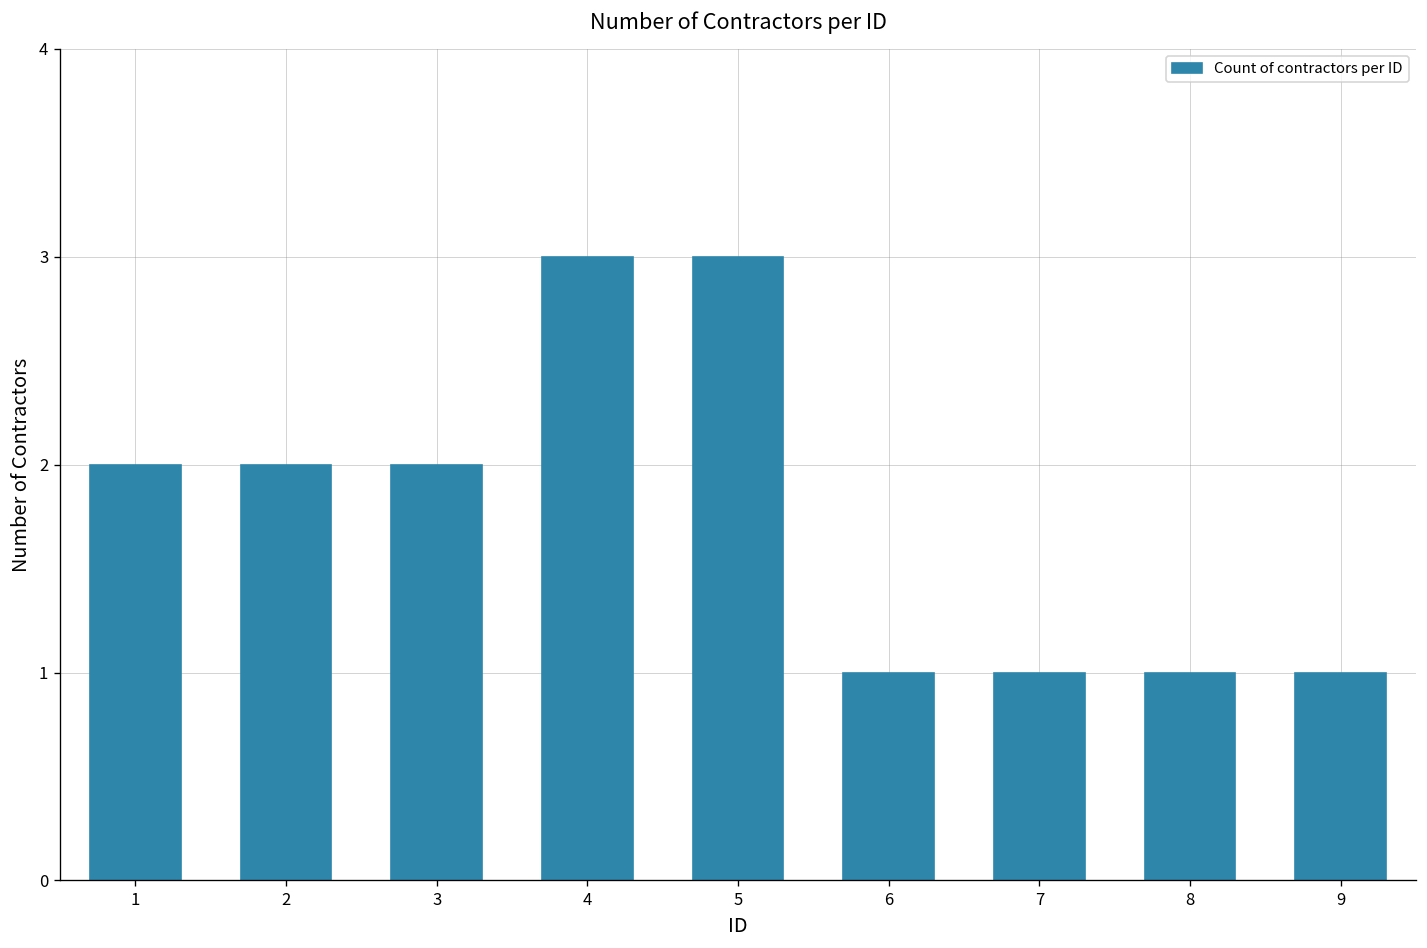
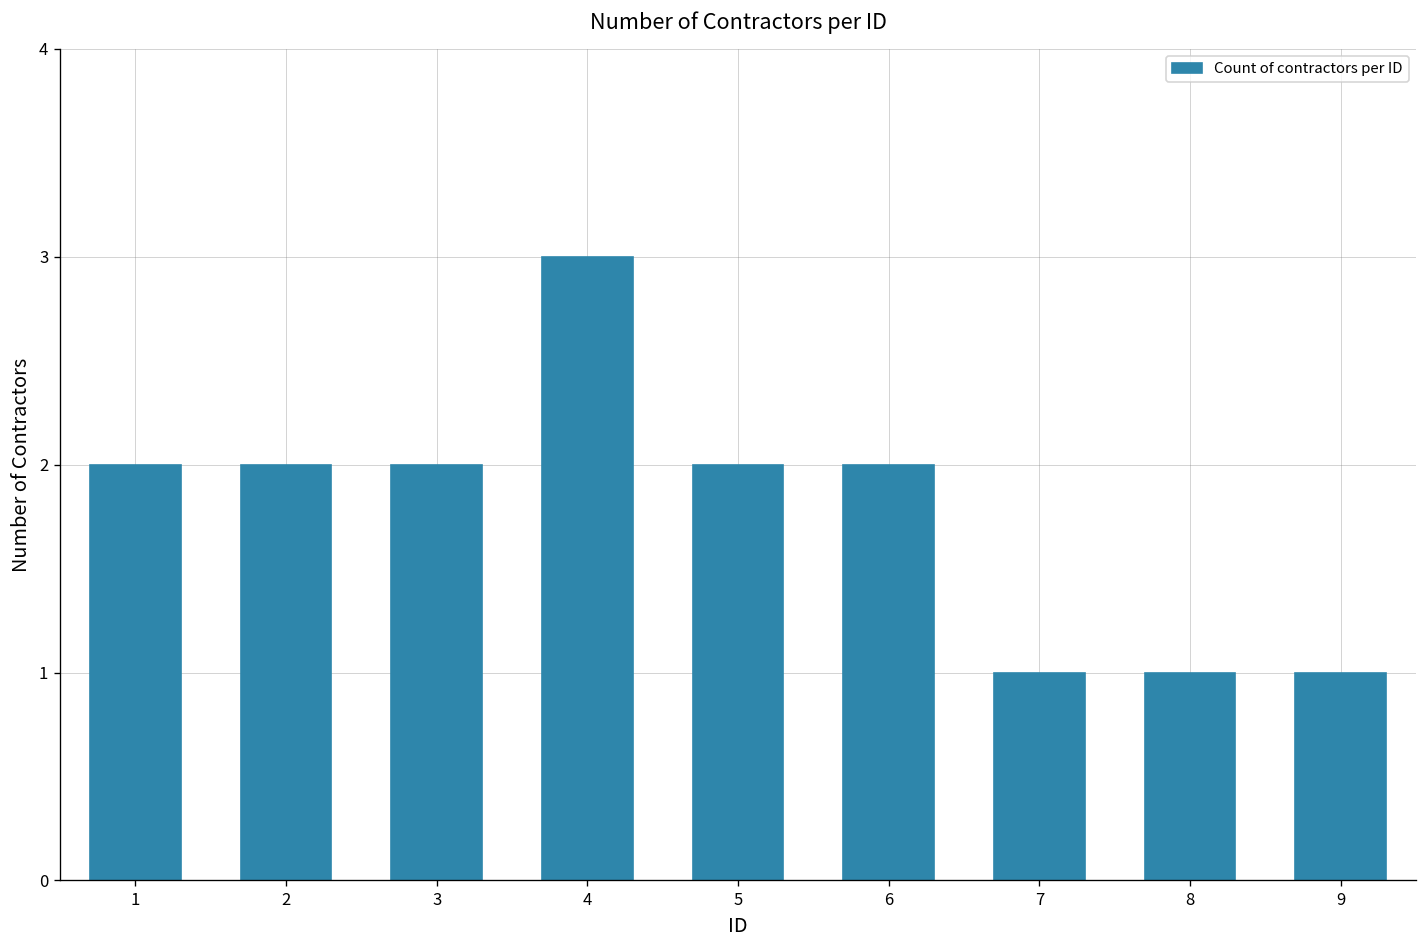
5: 3 -> 2
6: 1 -> 2
